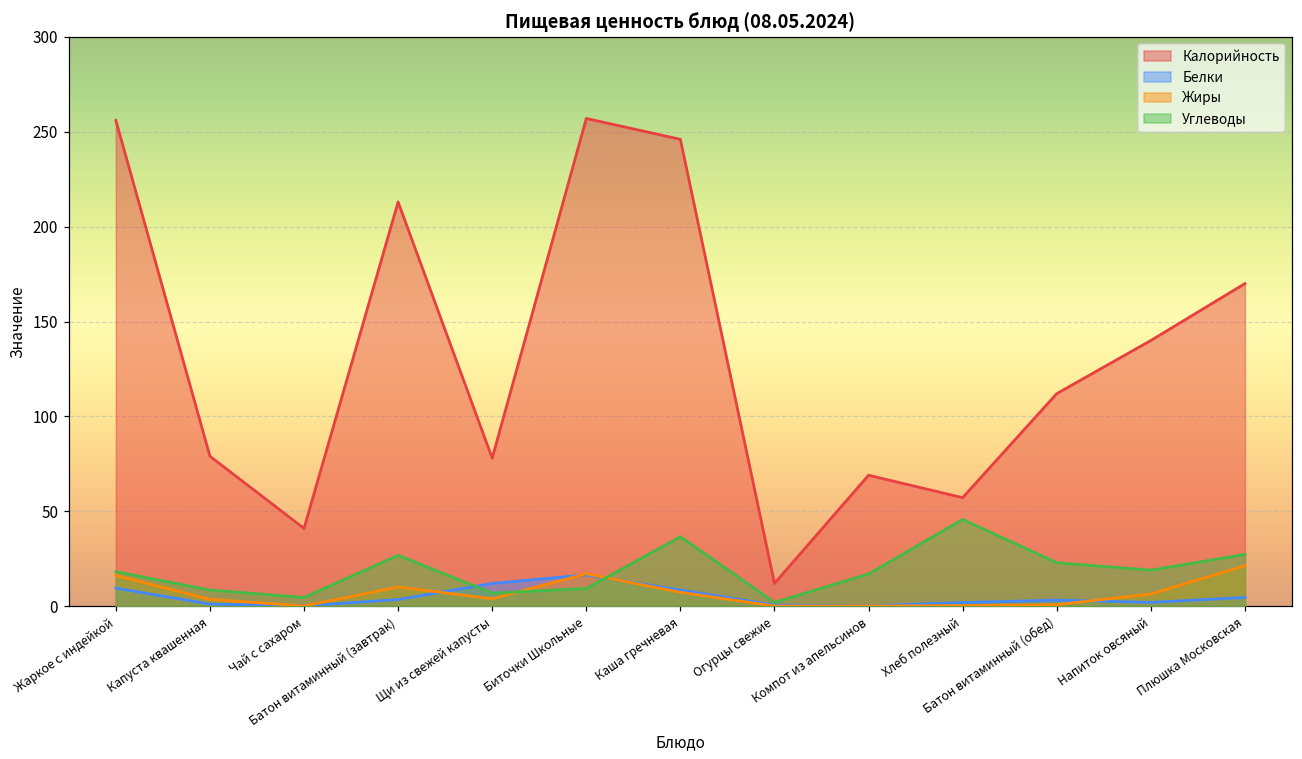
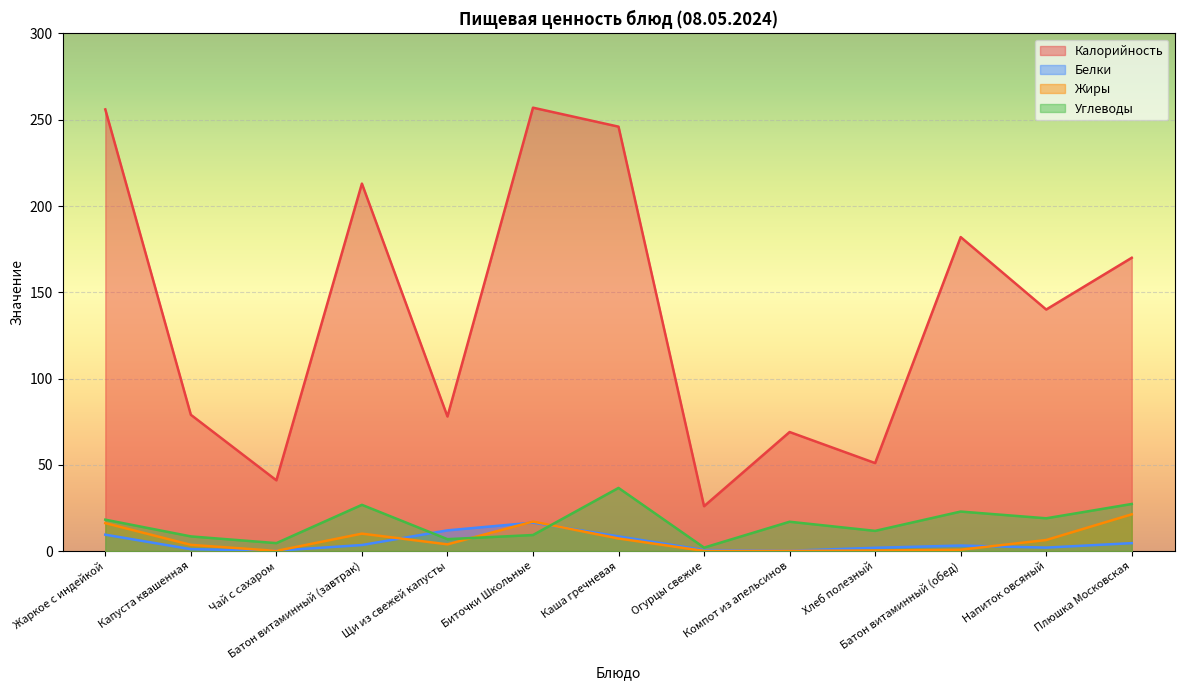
Калорийность, Огурцы свежие: 12 -> 26
Калорийность, Хлеб полезный: 57 -> 51
Углеводы, Хлеб полезный: 46 -> 12
Калорийность, Батон витаминный (обед): 112 -> 182
